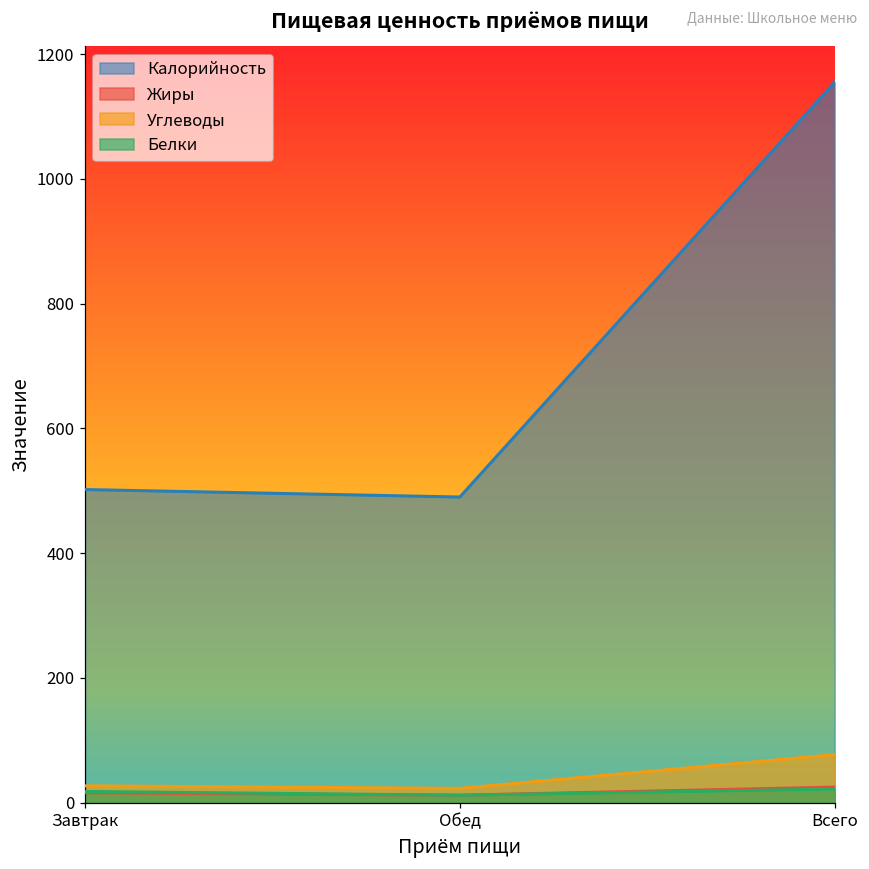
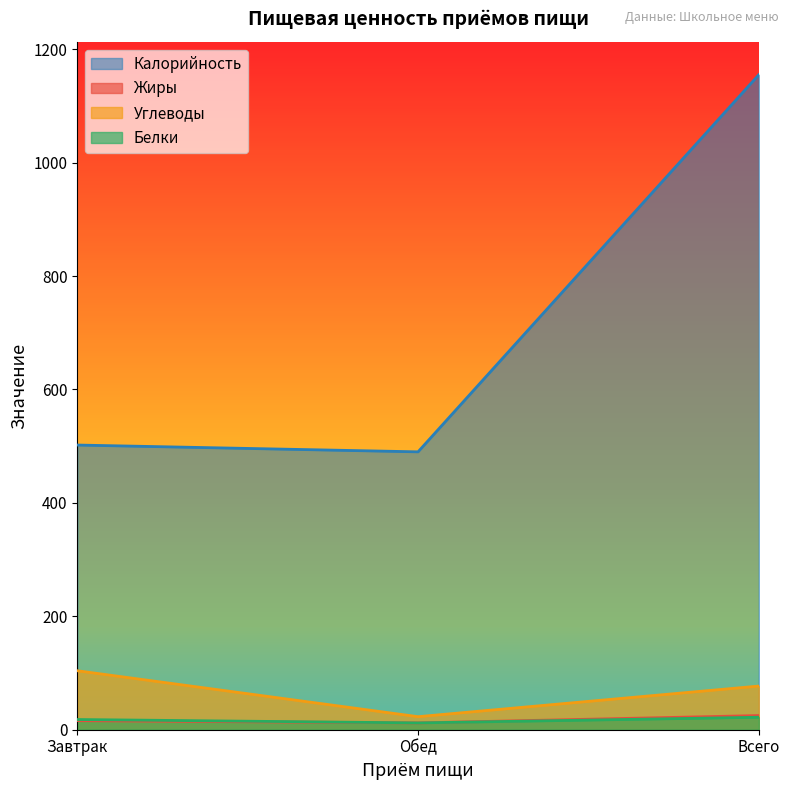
Углеводы, Завтрак: 30 -> 100
